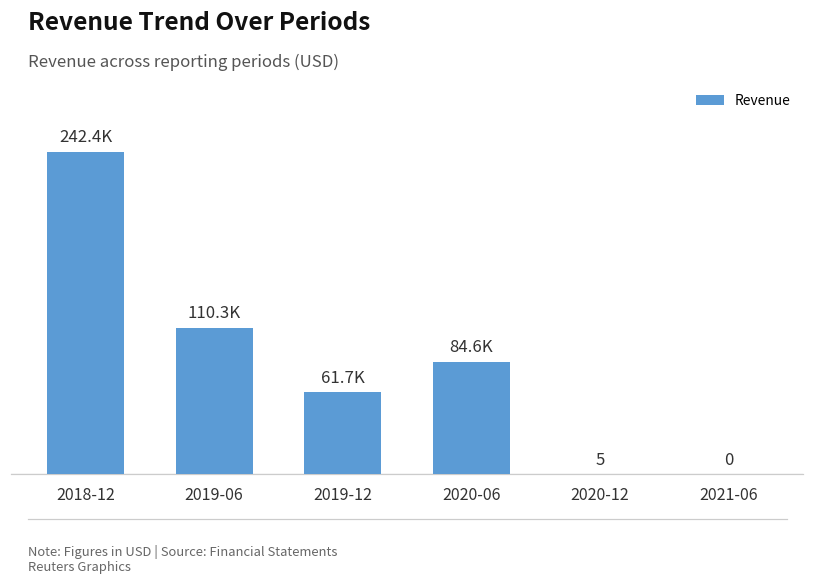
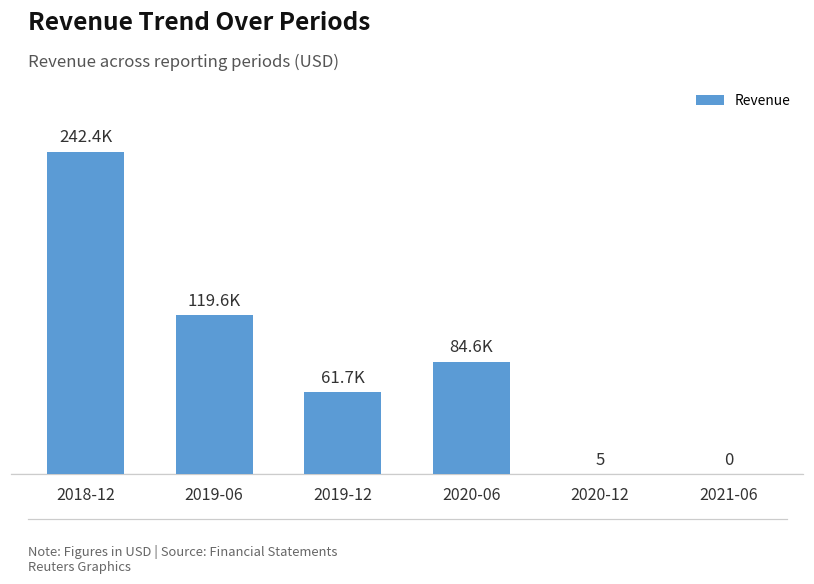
2019-06: 110.3K -> 119.6K
